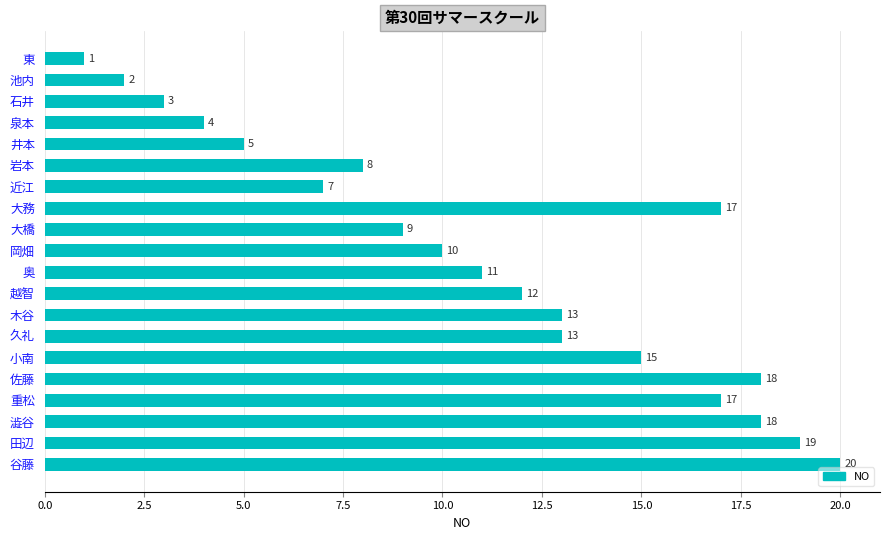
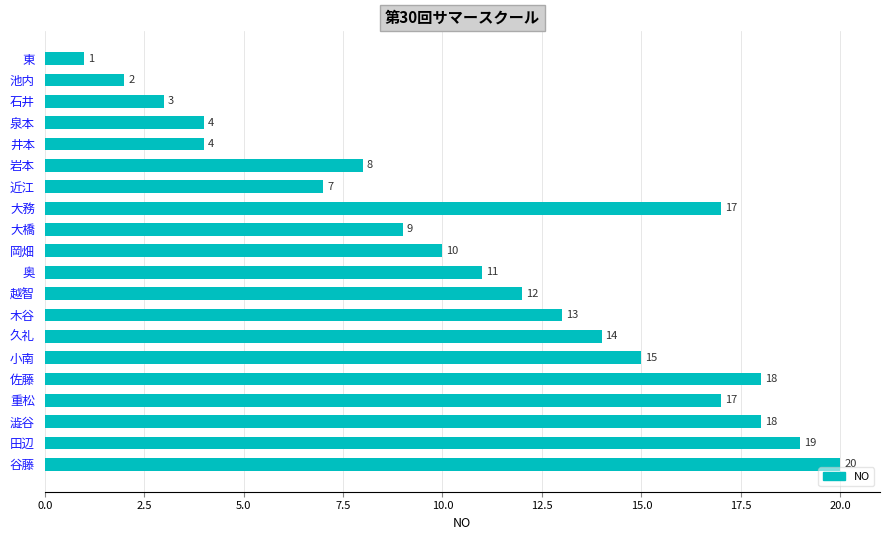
井本: 5 -> 4
久礼: 13 -> 14
